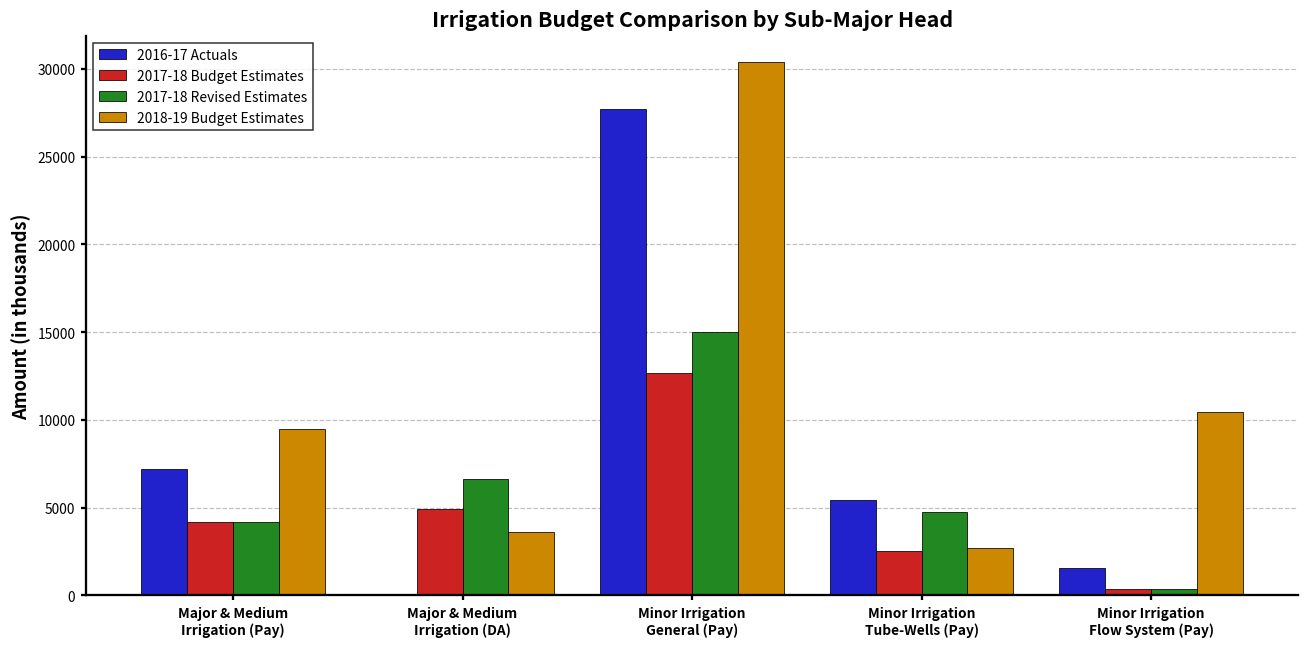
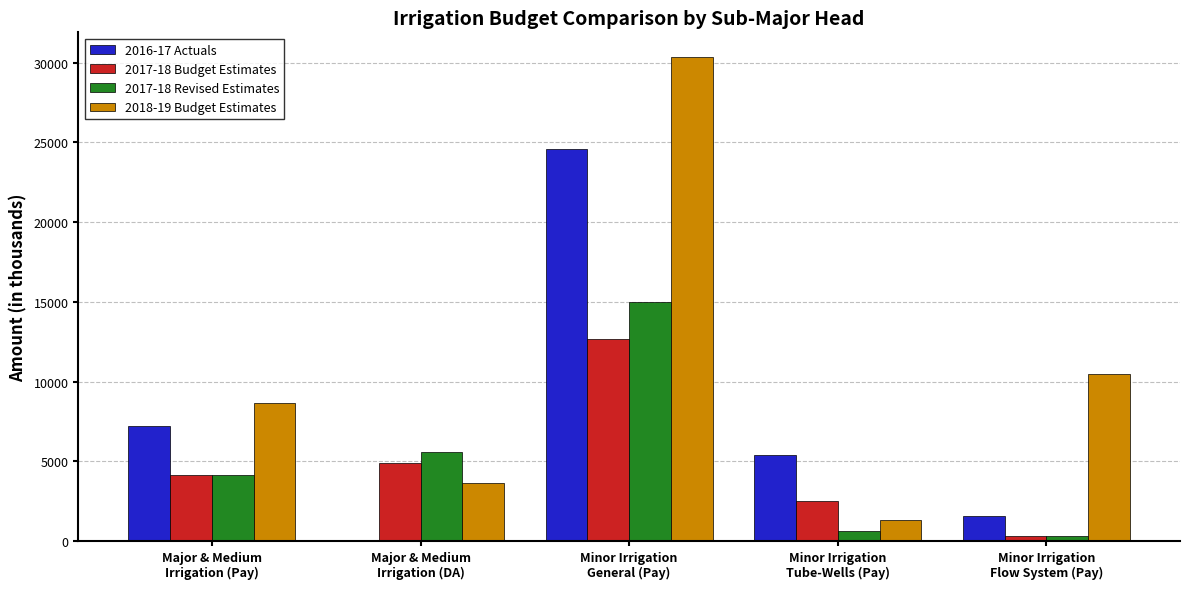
2018-19 Budget Estimates, Major & Medium Irrigation (Pay): 9500 -> 8600
2017-18 Revised Estimates, Major & Medium Irrigation (DA): 6600 -> 5600
2016-17 Actuals, Minor Irrigation General (Pay): 27700 -> 24600
2017-18 Revised Estimates, Minor Irrigation Tube-Wells (Pay): 4700 -> 600
2018-19 Budget Estimates, Minor Irrigation Tube-Wells (Pay): 2700 -> 1300
